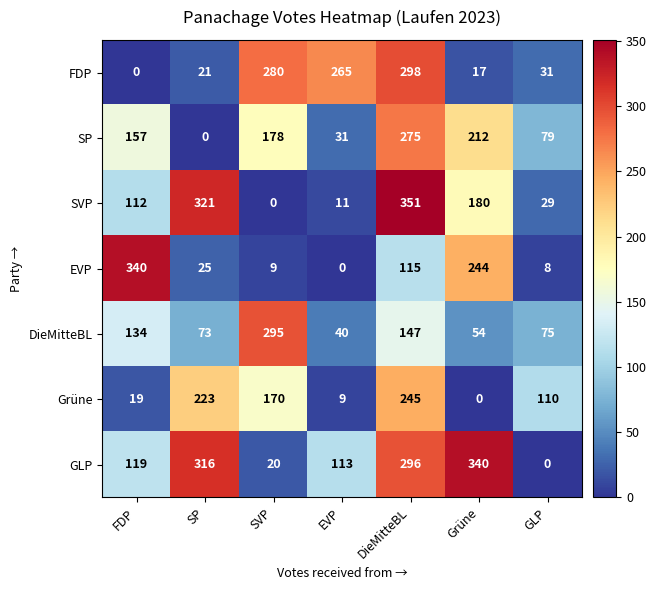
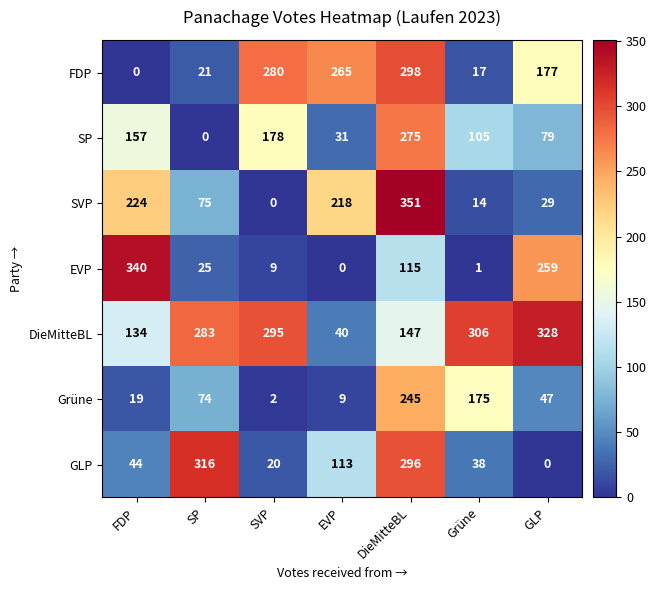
FDP, GLP: 31 -> 177
SP, Grüne: 212 -> 105
SVP, FDP: 112 -> 224
SVP, SP: 321 -> 75
SVP, EVP: 11 -> 218
SVP, Grüne: 180 -> 14
EVP, Grüne: 244 -> 1
EVP, GLP: 8 -> 259
DieMitteBL, SP: 73 -> 283
DieMitteBL, Grüne: 54 -> 306
DieMitteBL, GLP: 75 -> 328
Grüne, SP: 223 -> 74
Grüne, SVP: 170 -> 2
Grüne, Grüne: 0 -> 175
Grüne, GLP: 110 -> 47
GLP, FDP: 119 -> 44
GLP, Grüne: 340 -> 38
